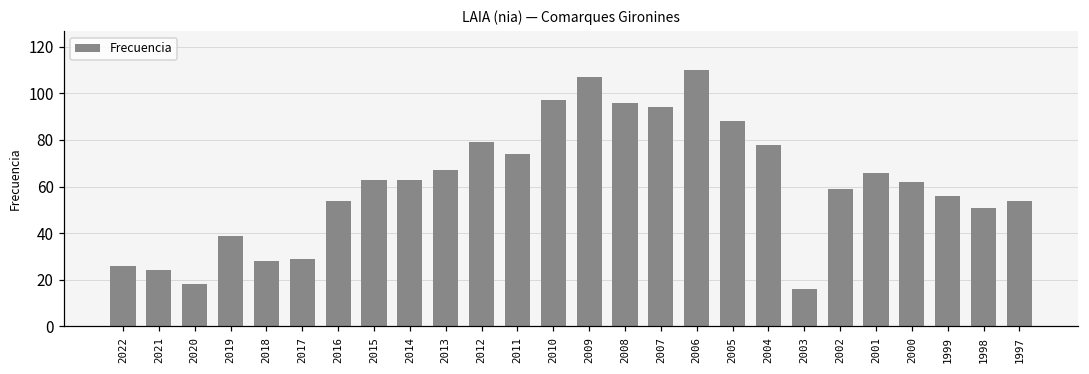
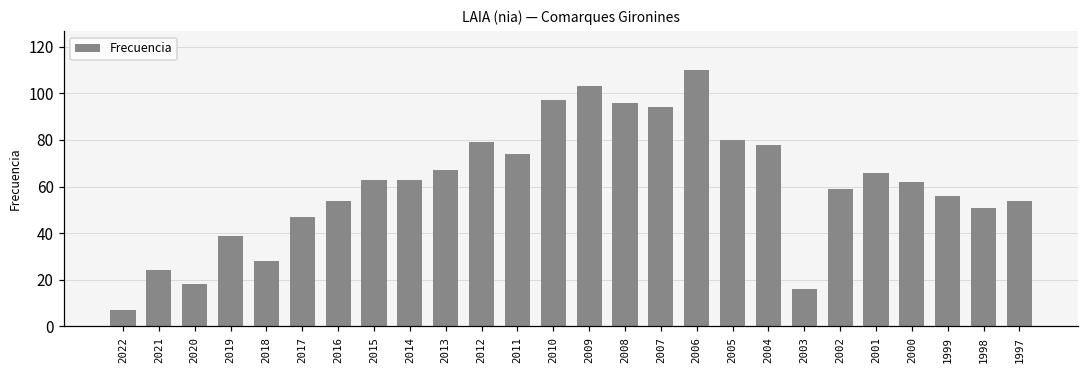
2022: 26 -> 7
2017: 29 -> 47
2009: 107 -> 103
2005: 88 -> 80
